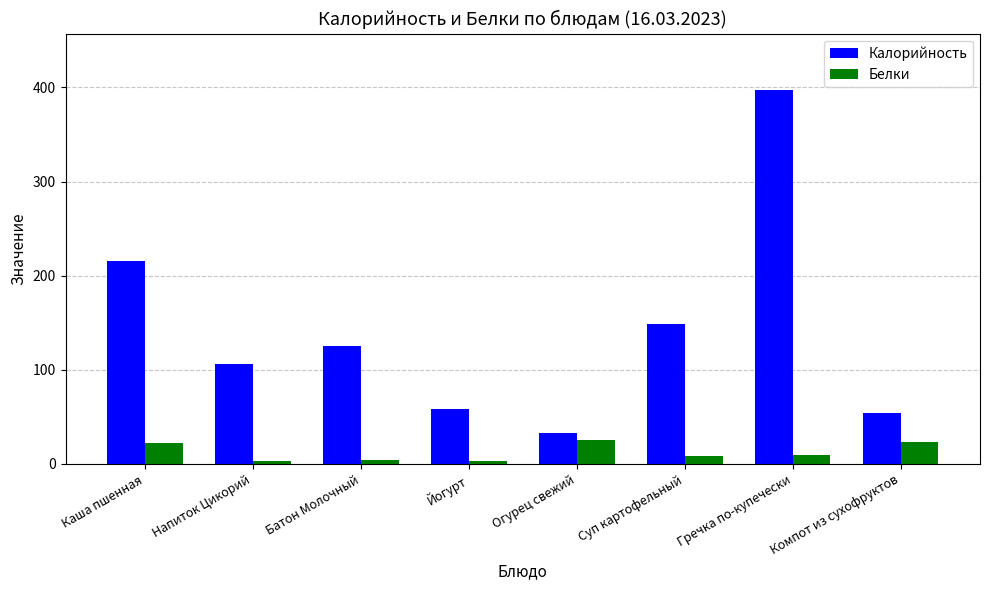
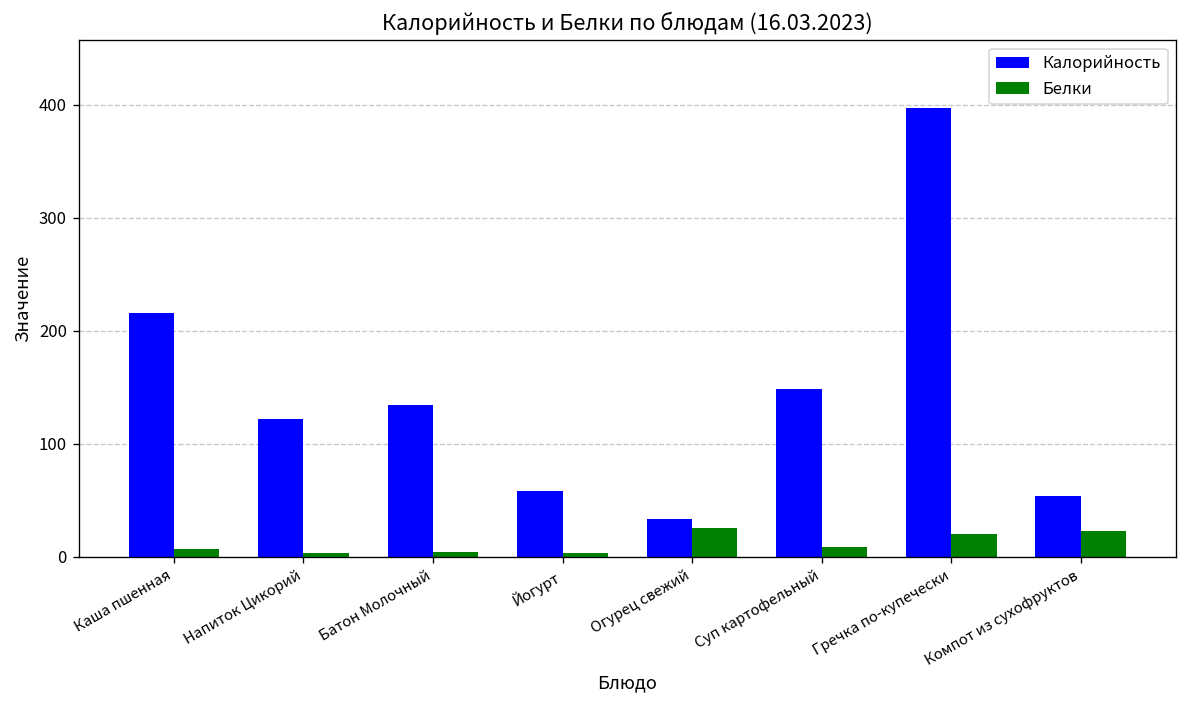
Белки, Каша пшенная: 20 -> 10
Калорийность, Напиток Цикорий: 110 -> 120
Калорийность, Батон Молочный: 125 -> 135
Белки, Гречка по-купечески: 10 -> 20
